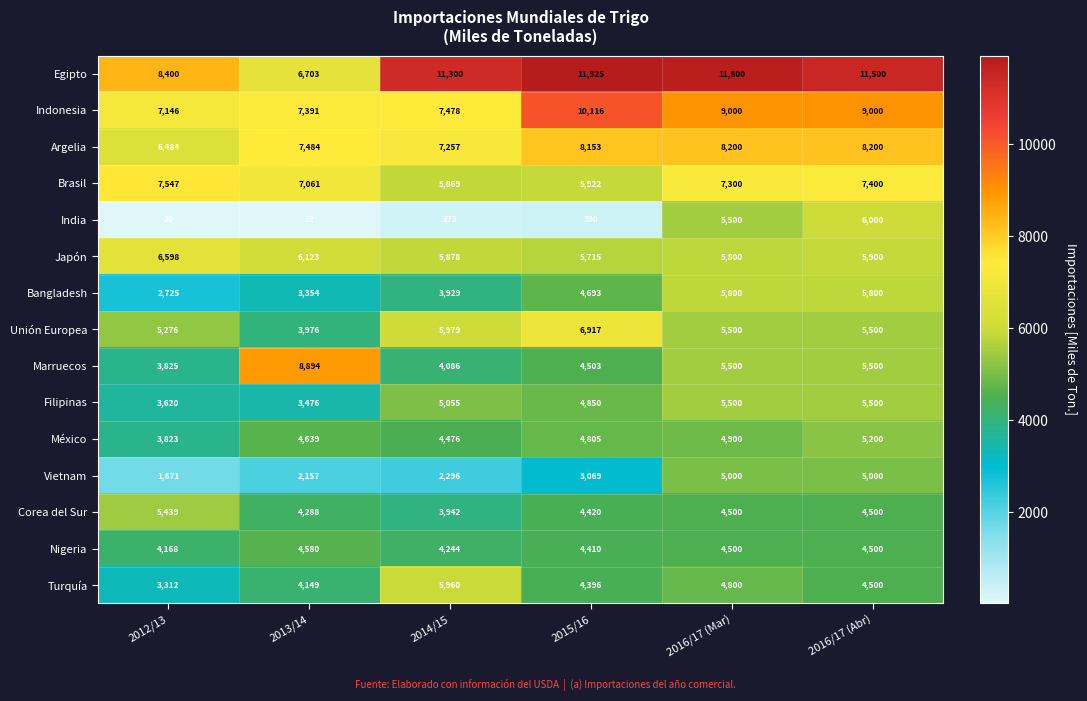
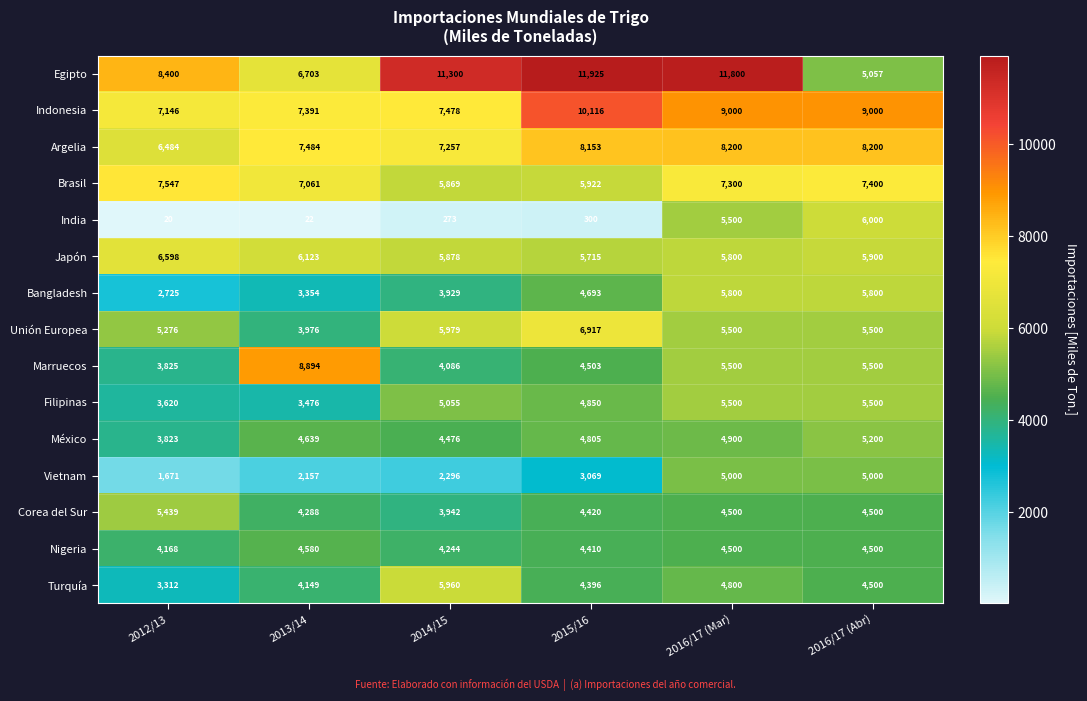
Egipto, 2016/17 (Abr): 11,500 -> 5,057
